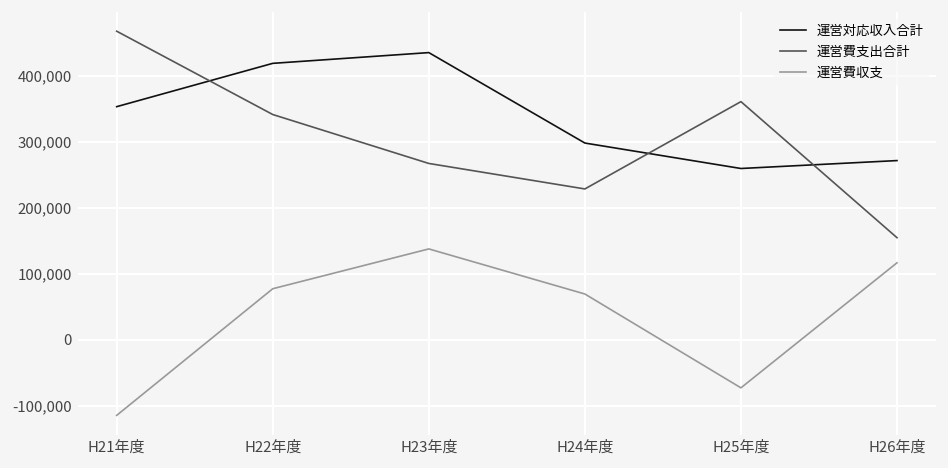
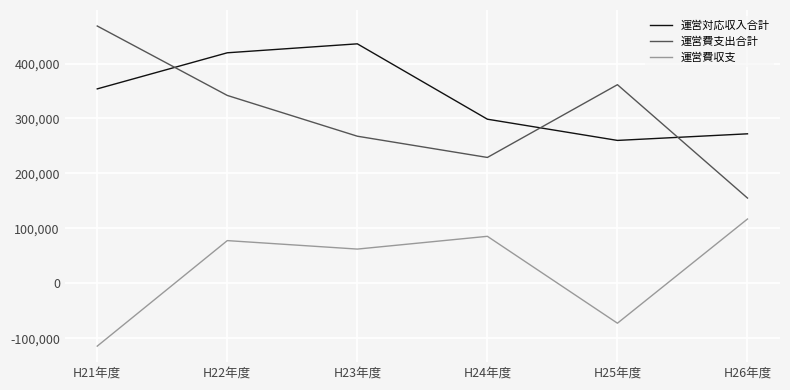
運営費収支, H23年度: 140,000 -> 60,000
運営費収支, H24年度: 70,000 -> 90,000
